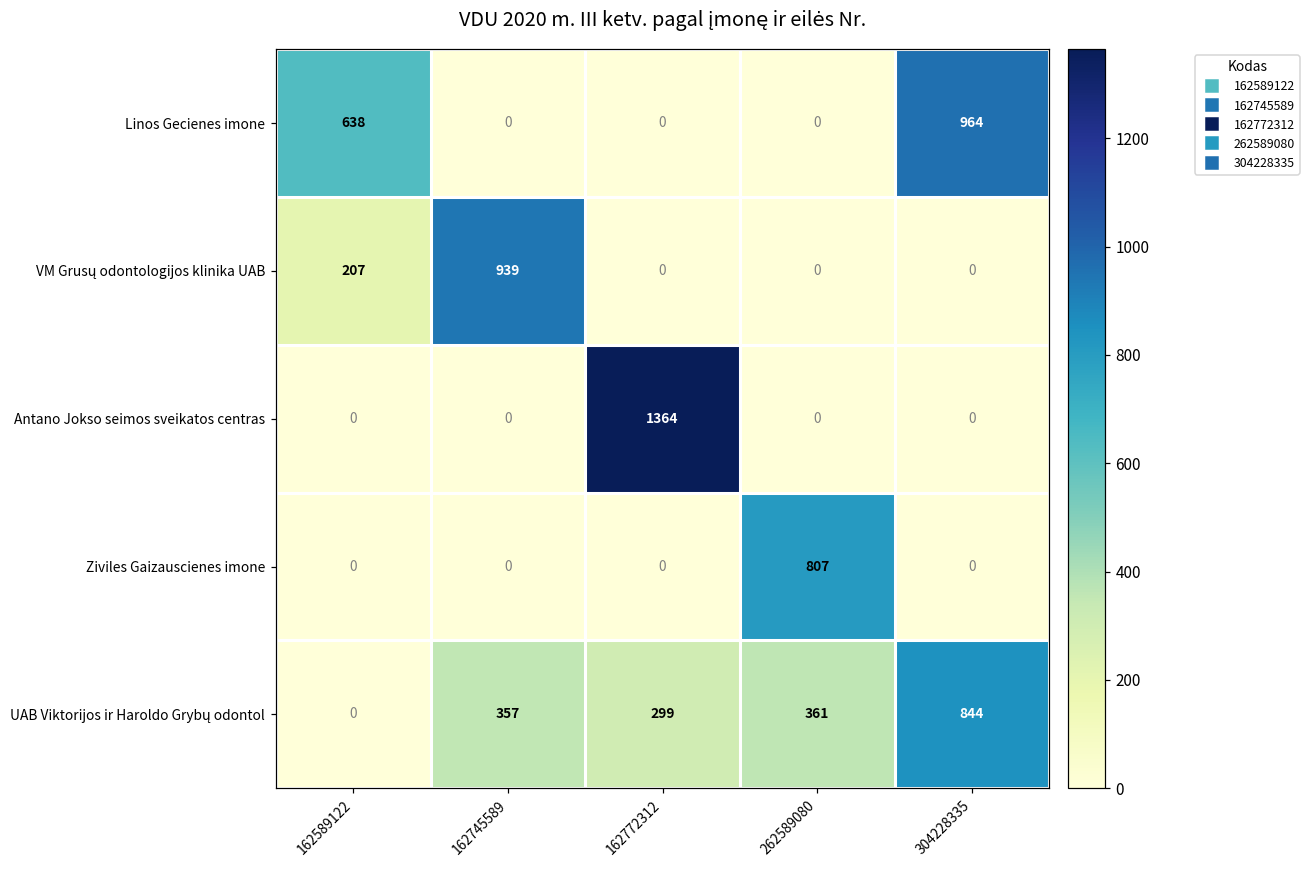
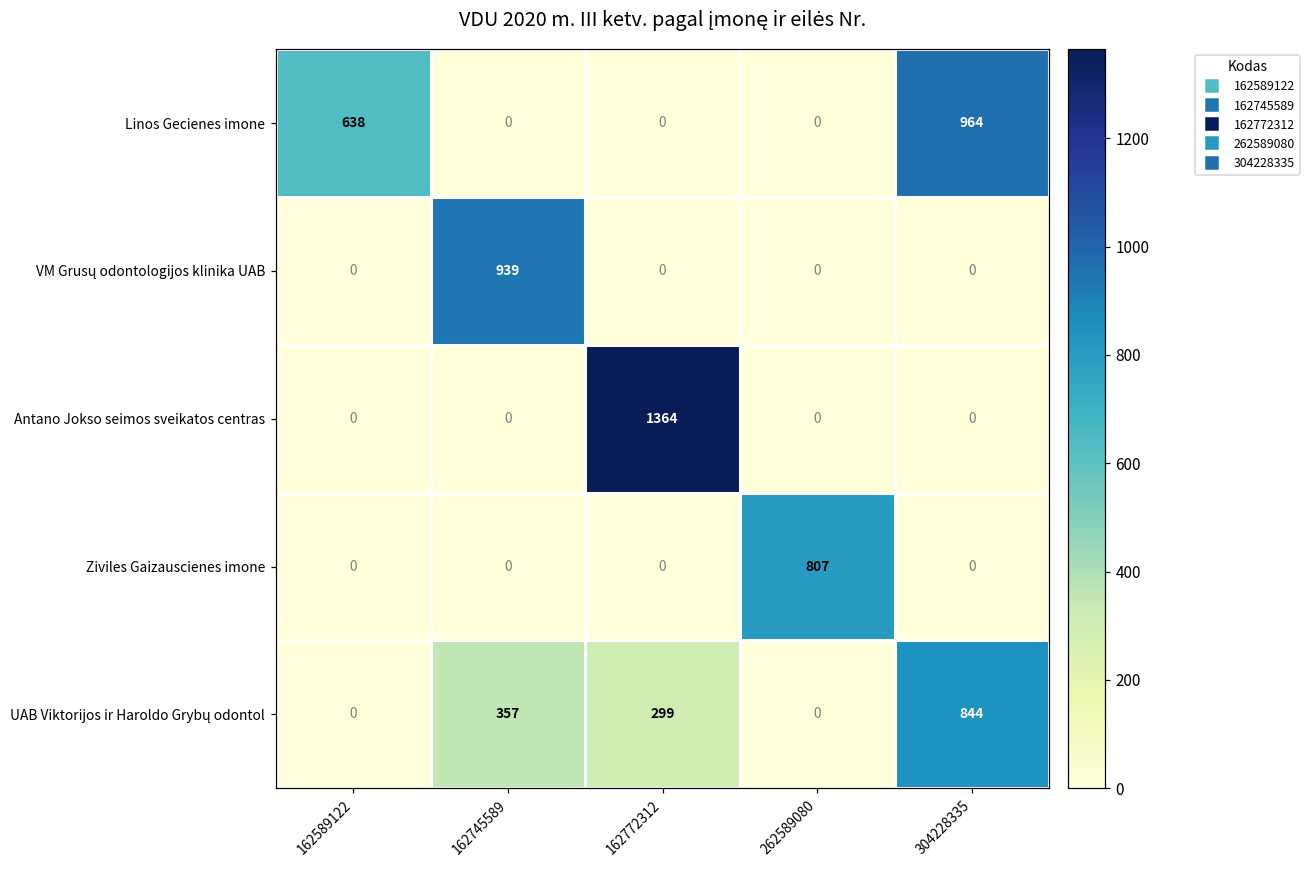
VM Grusų odontologijos klinika UAB, 162589122: 207 -> 0
UAB Viktorijos ir Haroldo Grybų odontol, 262589080: 361 -> 0
